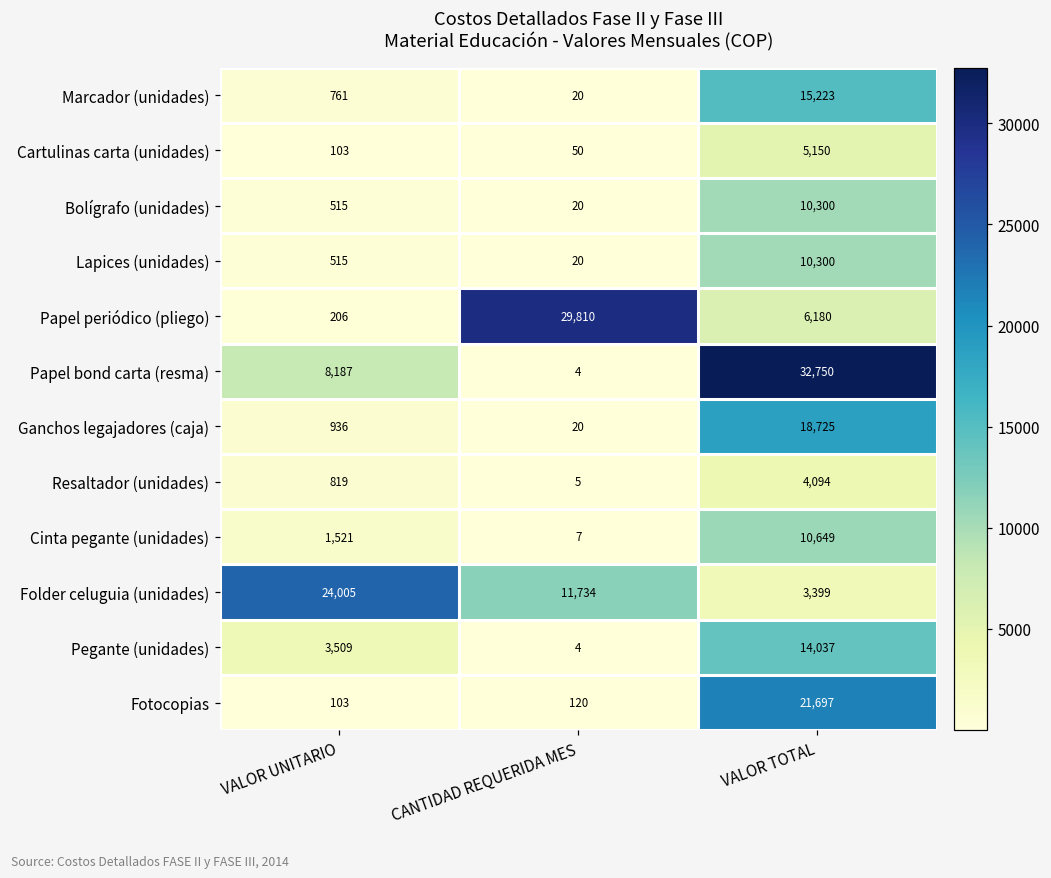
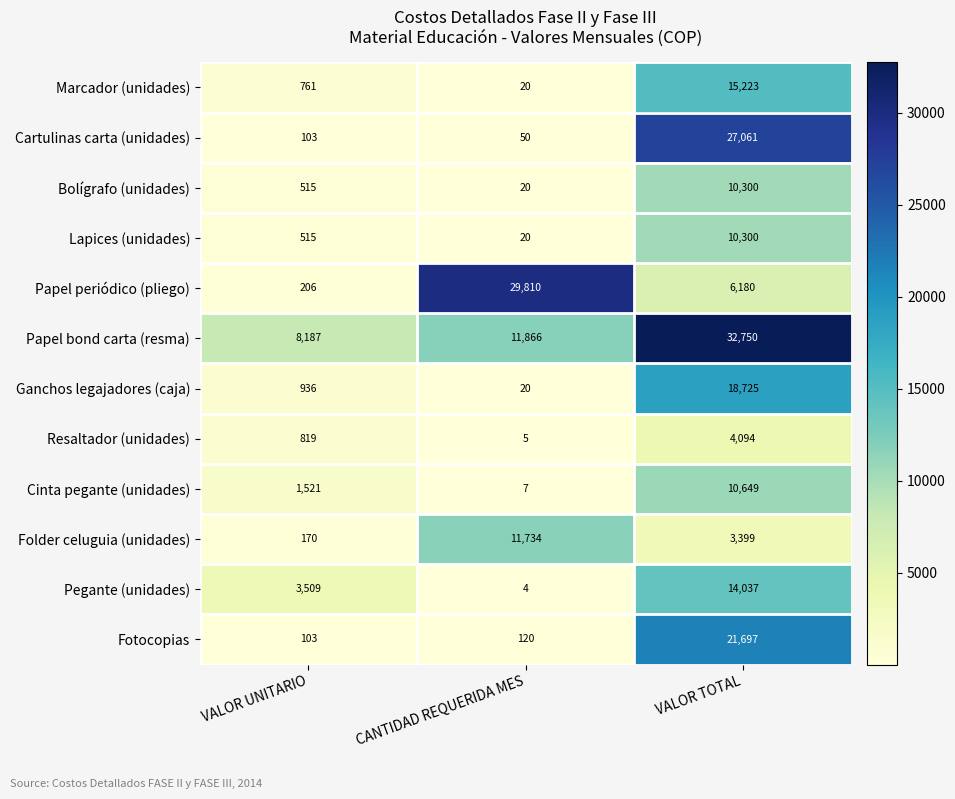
Cartulinas carta (unidades), VALOR TOTAL: 5,150 -> 27,061
Papel bond carta (resma), CANTIDAD REQUERIDA MES: 4 -> 11,866
Folder celuguia (unidades), VALOR UNITARIO: 24,005 -> 170
